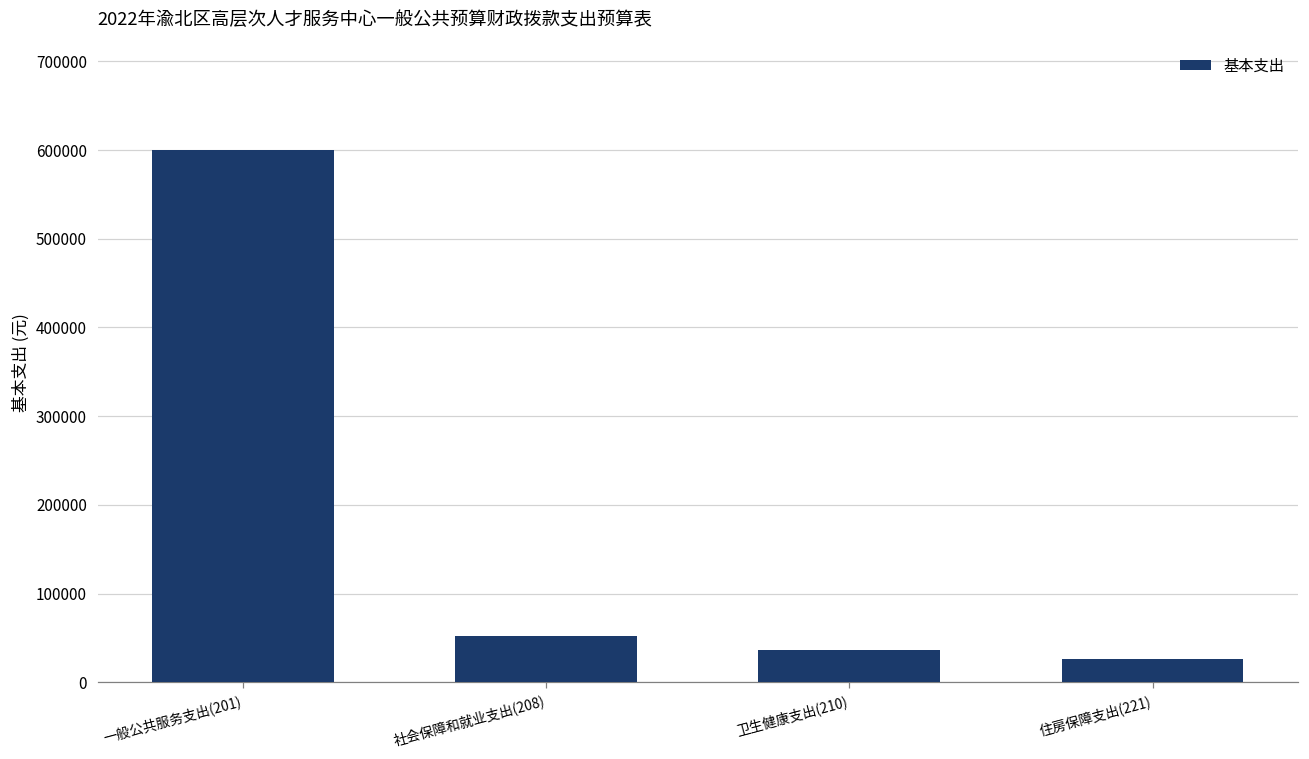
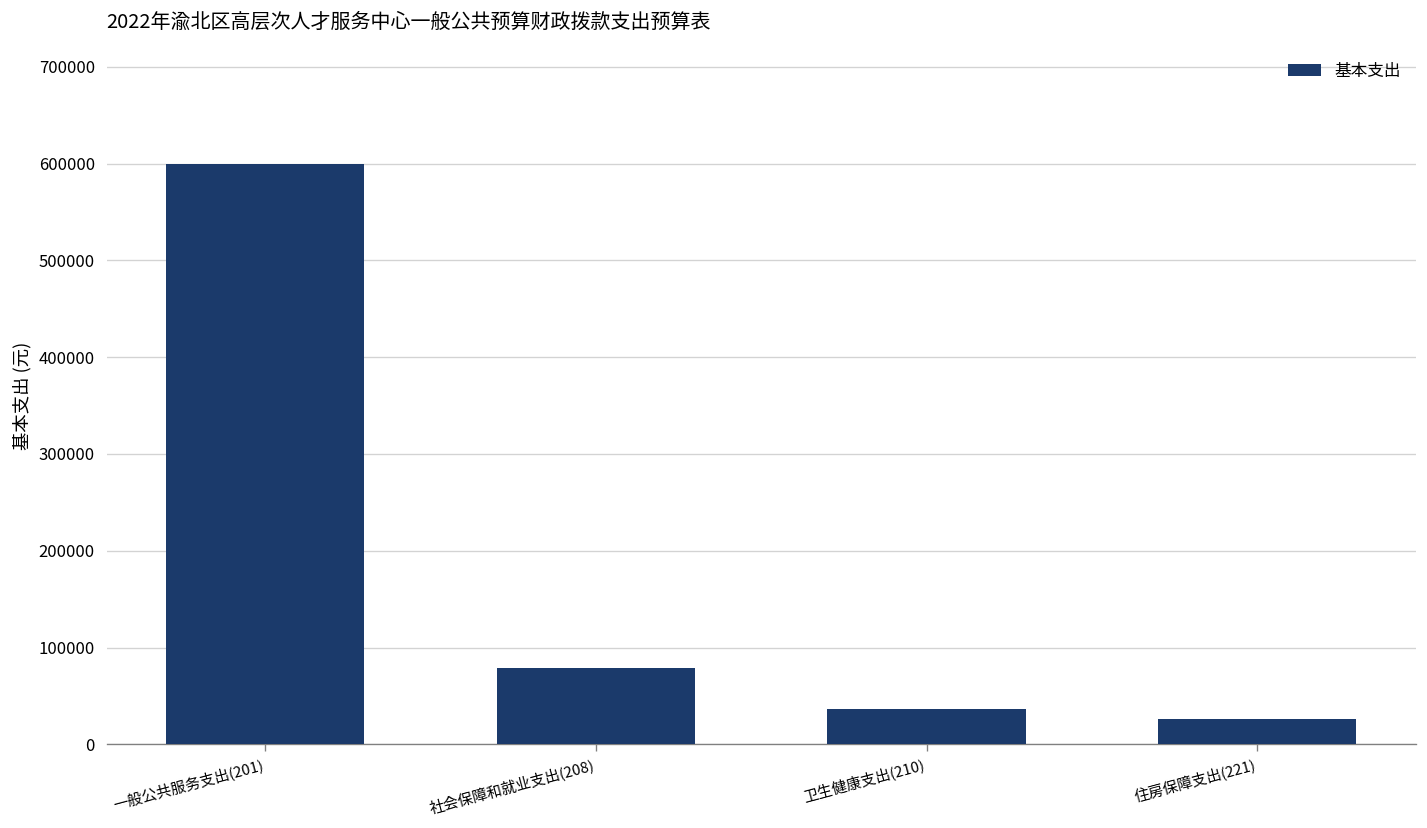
社会保障和就业支出(208): 50000 -> 80000
